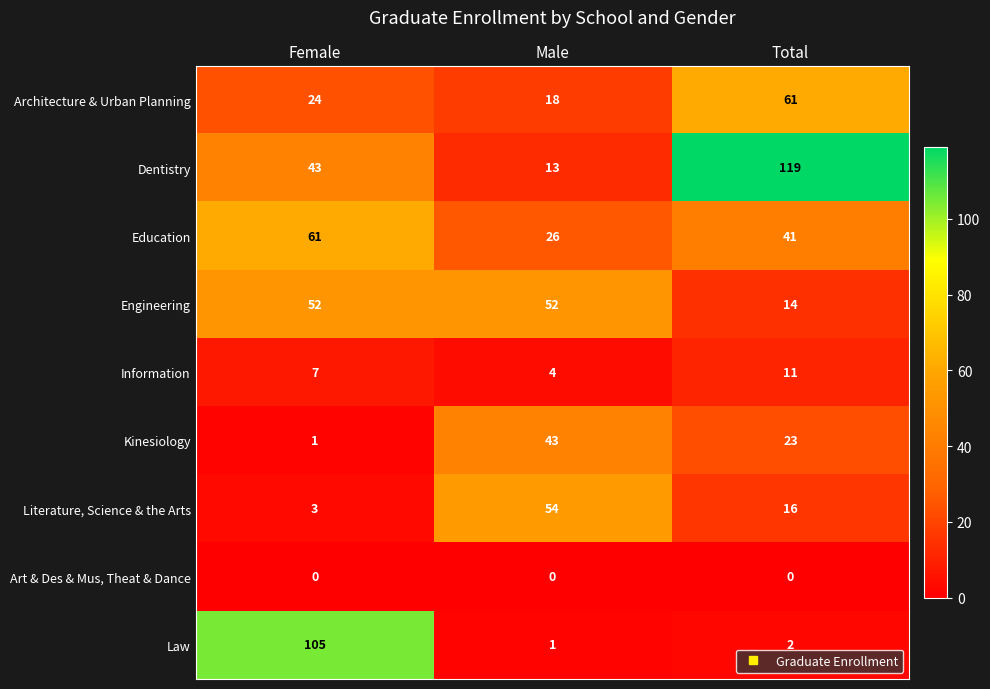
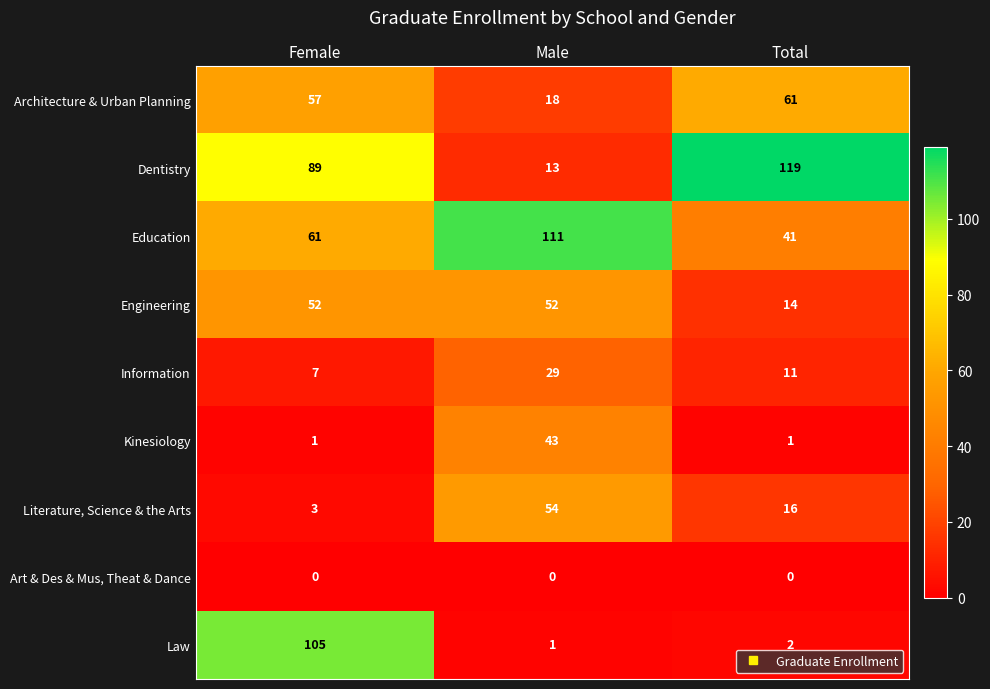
Architecture & Urban Planning, Female: 24 -> 57
Dentistry, Female: 43 -> 89
Education, Male: 26 -> 111
Information, Male: 4 -> 29
Kinesiology, Total: 23 -> 1
